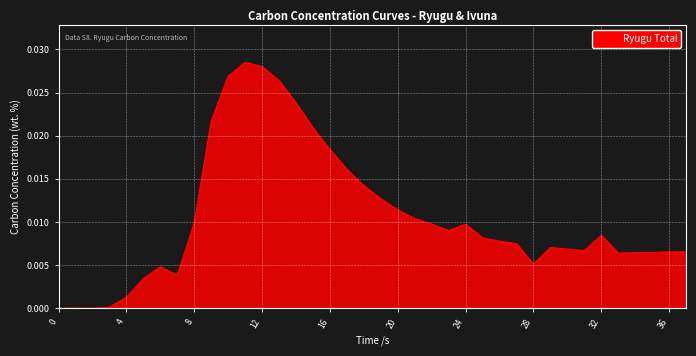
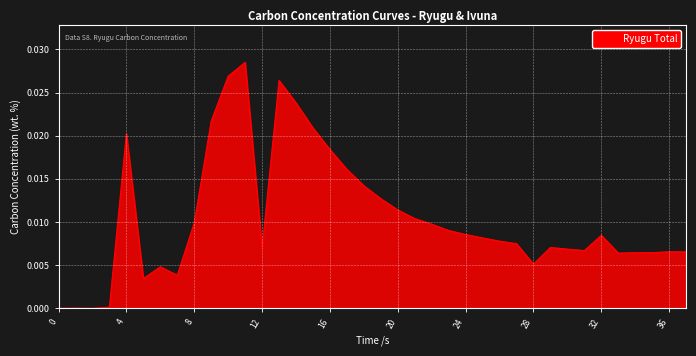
4: 0.001 -> 0.020
12: 0.028 -> 0.007
24: 0.010 -> 0.009
